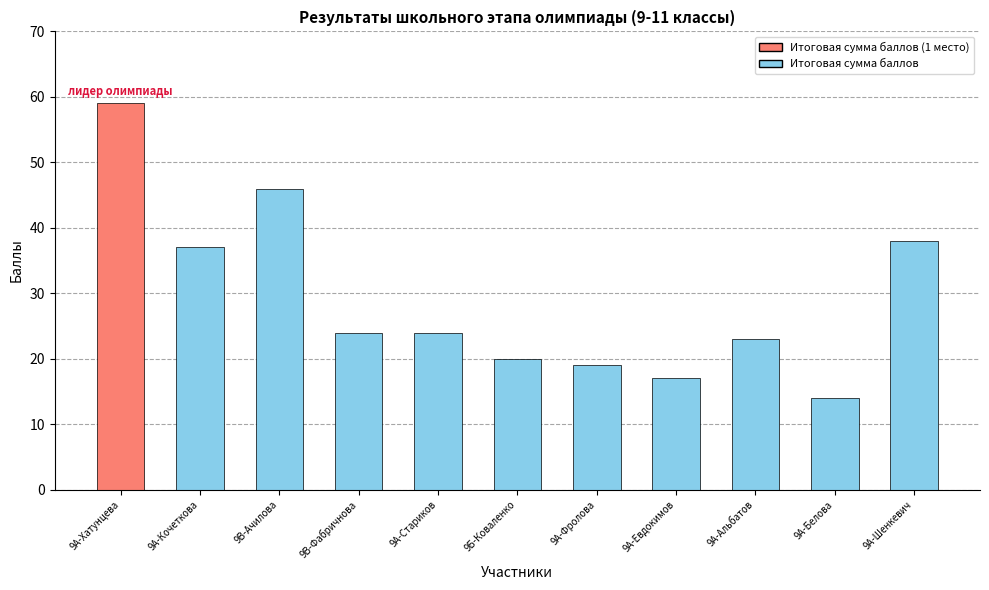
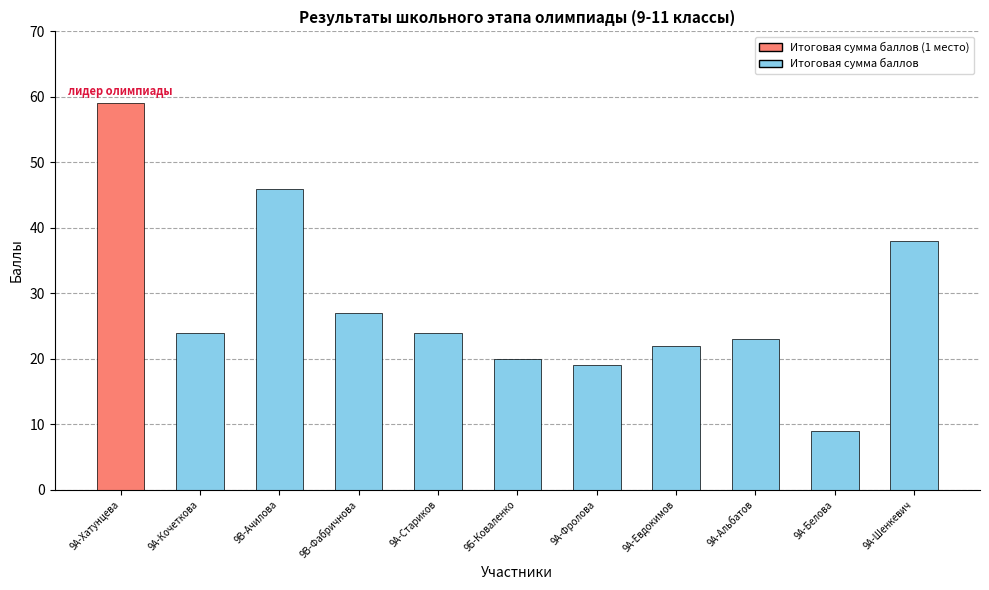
9А-Кочеткова: 37 -> 24
9В-Фабричнова: 24 -> 27
9А-Евдокимов: 17 -> 22
9А-Белова: 14 -> 9
